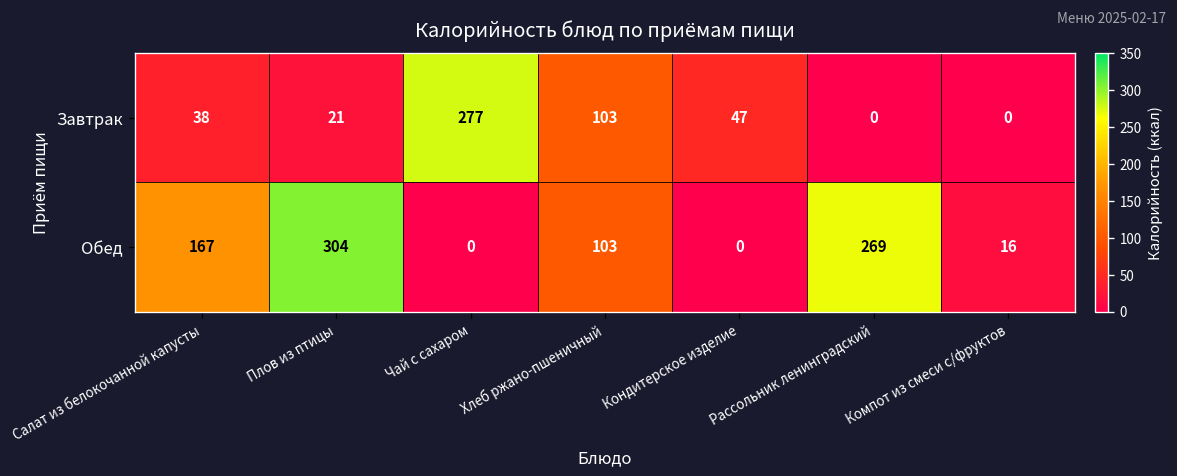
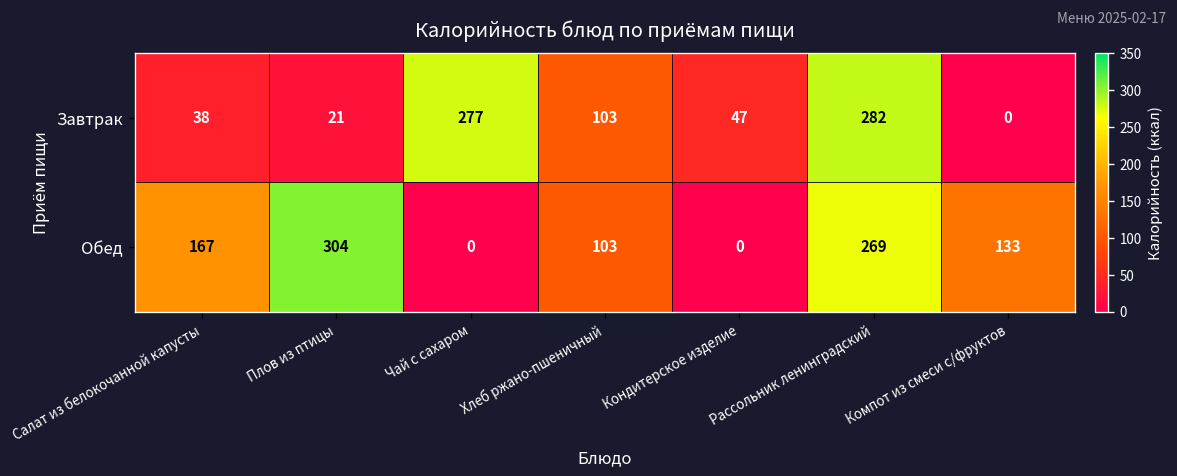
Завтрак, Рассольник ленинградский: 0 -> 282
Обед, Компот из смеси с/фруктов: 16 -> 133
